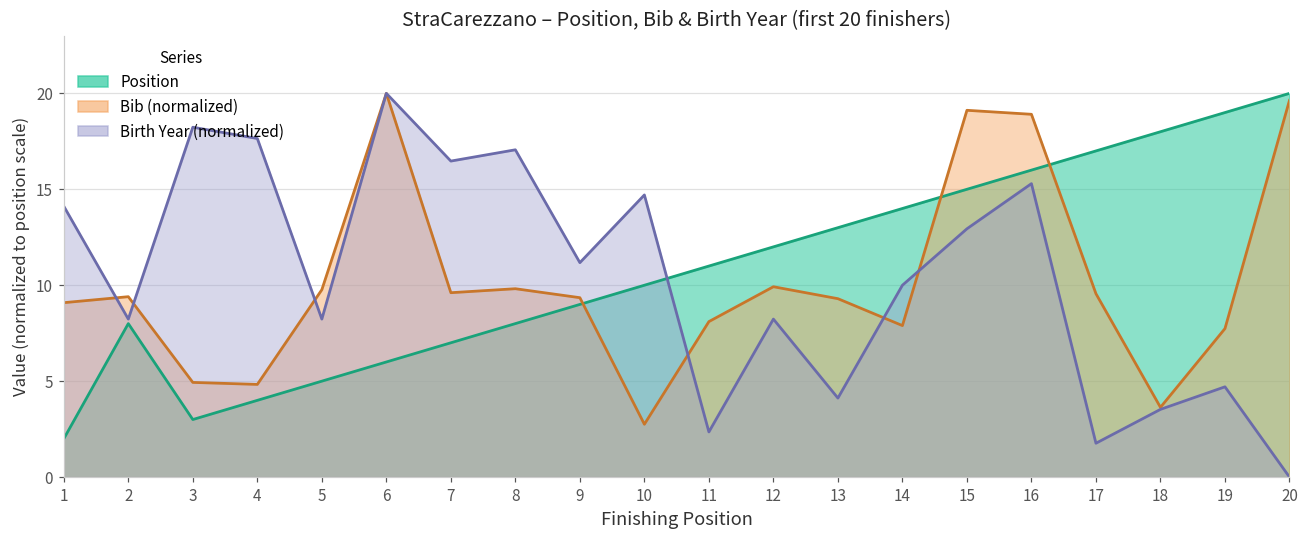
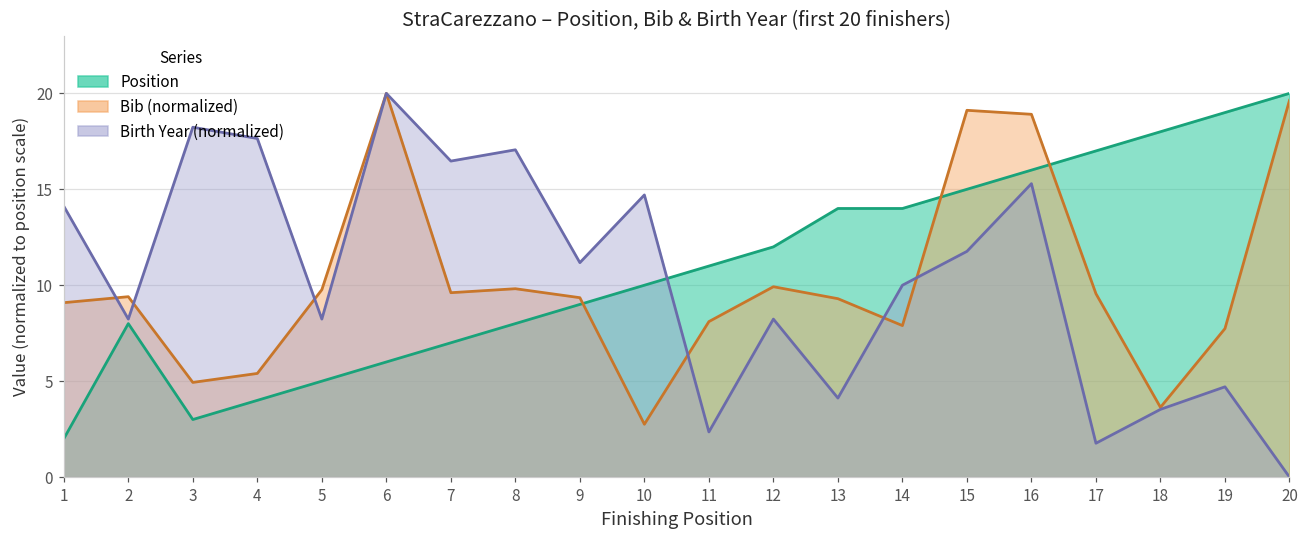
Bib (normalized), 4: 4.8 -> 5.4
Position, 13: 13 -> 14
Birth Year (normalized), 15: 12.9 -> 11.8
